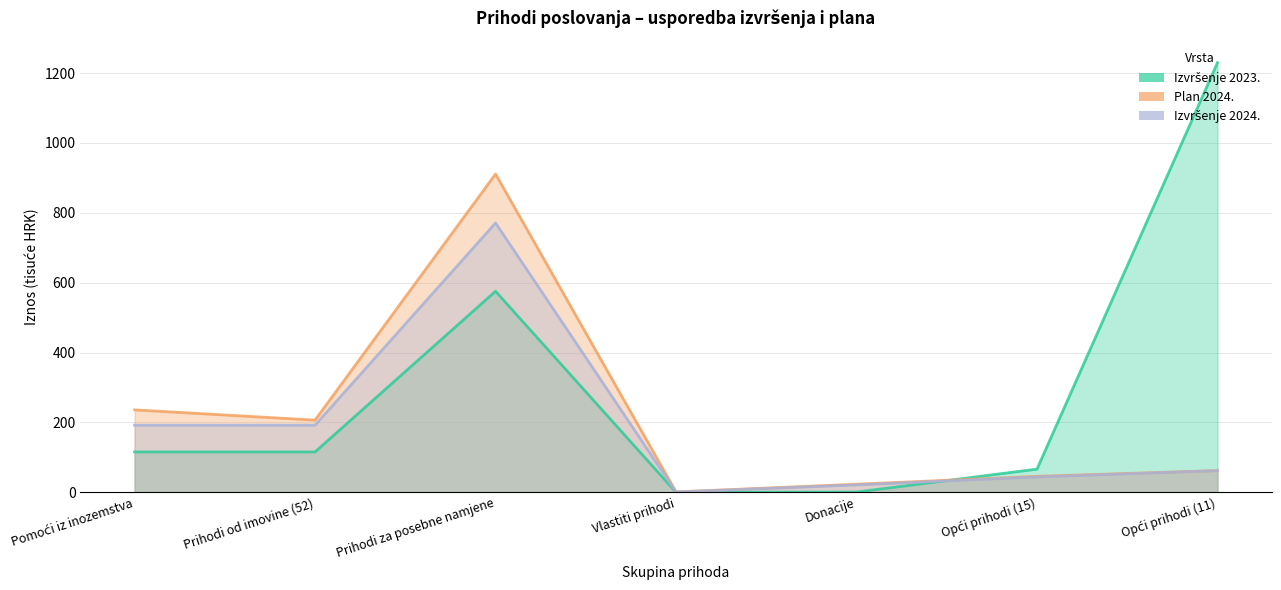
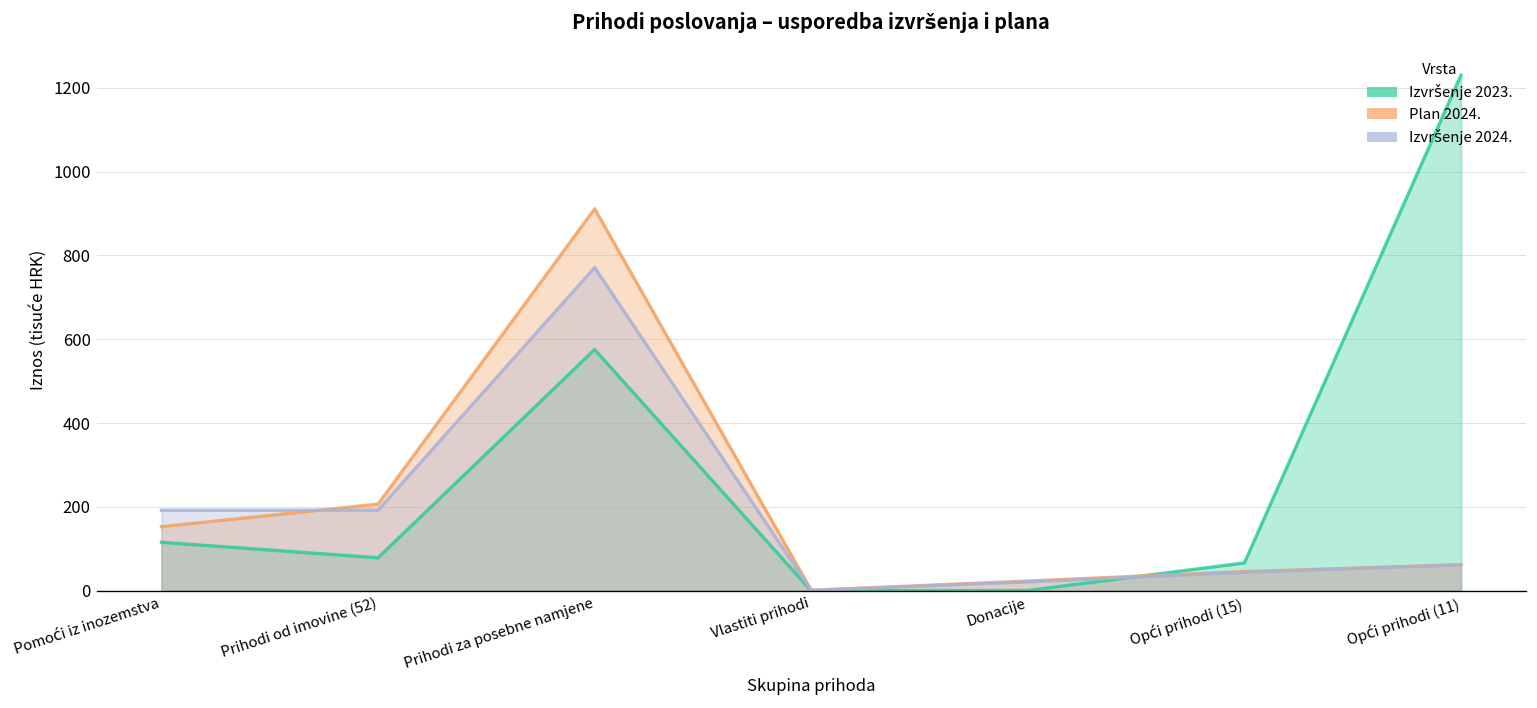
Plan 2024., Pomoći iz inozemstva: 240 -> 150
Izvršenje 2023., Prihodi od imovine (52): 120 -> 80
